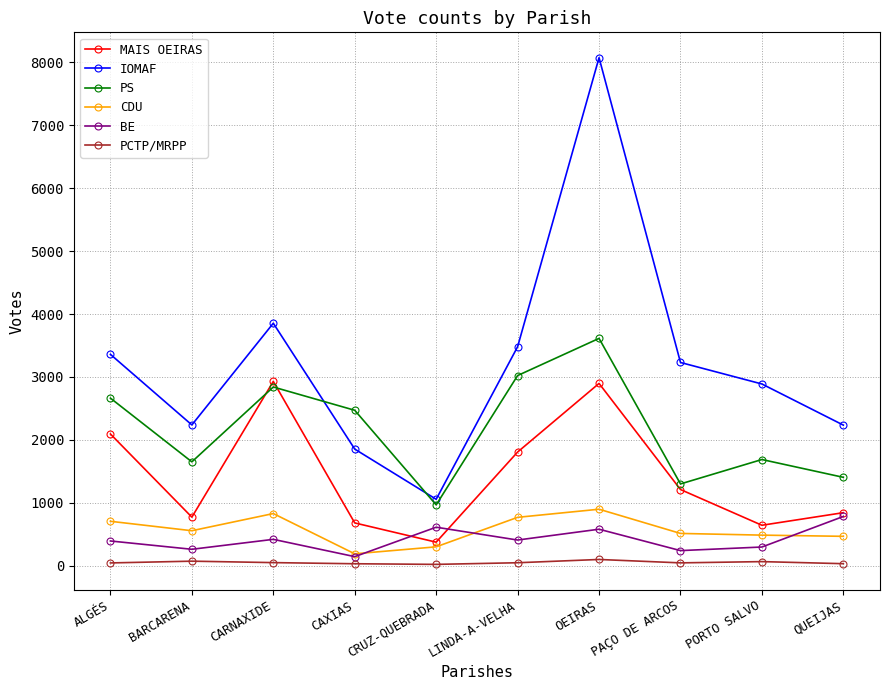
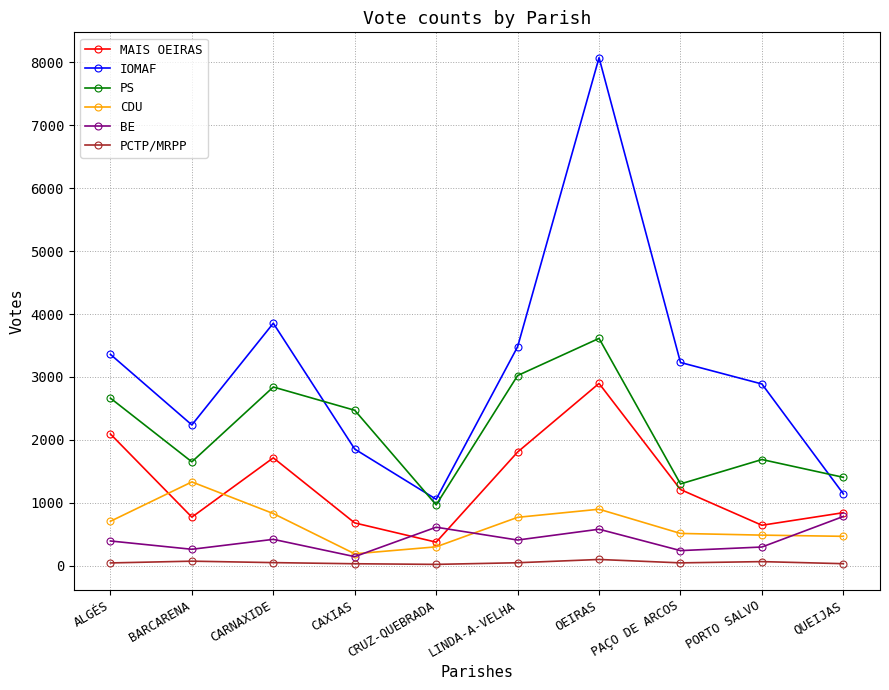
CDU, BARCARENA: 600 -> 1300
MAIS OEIRAS, CARNAXIDE: 2900 -> 1700
IOMAF, QUEIJAS: 2200 -> 1100
